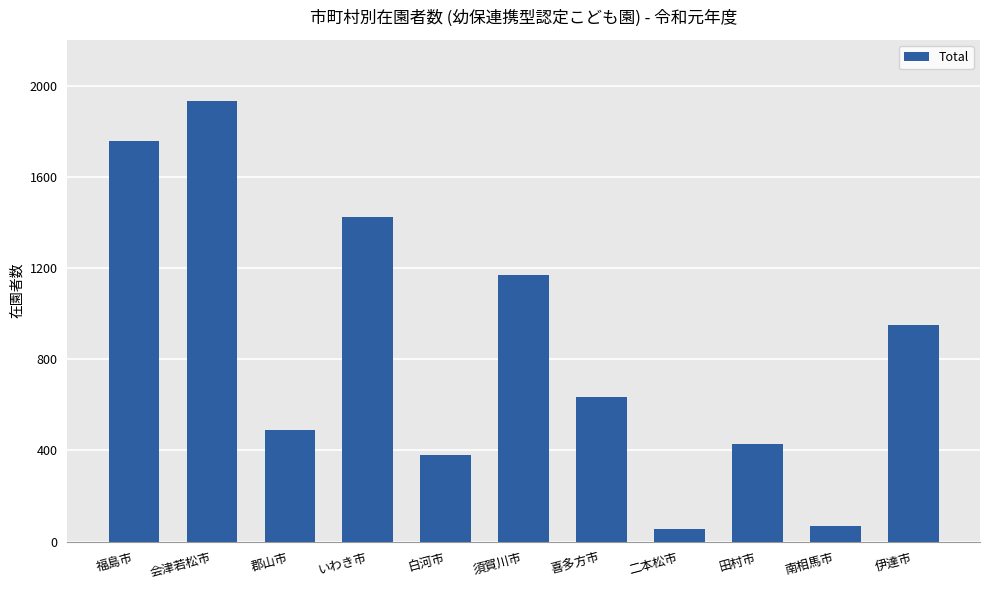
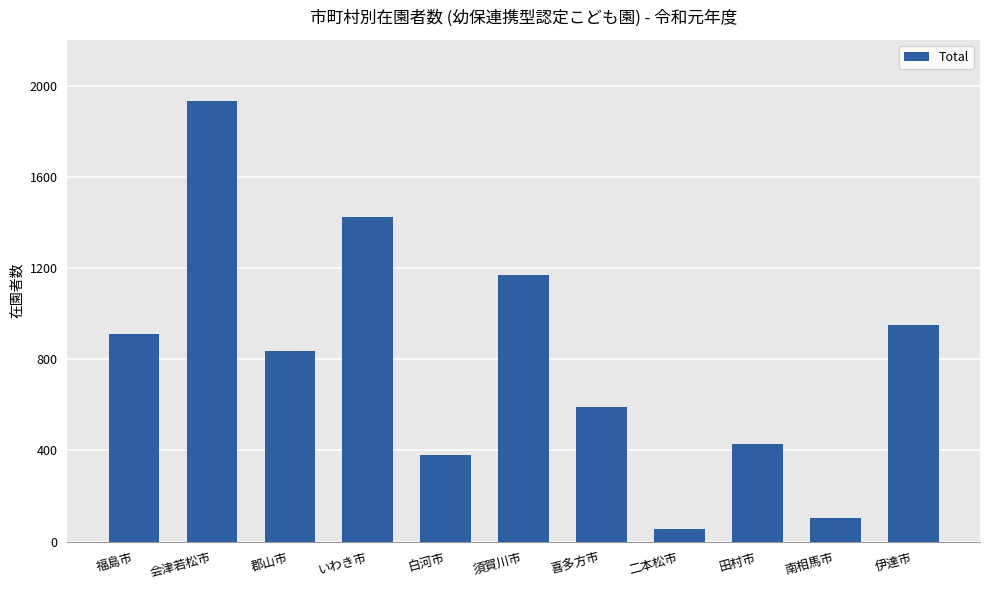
福島市: 1760 -> 910
郡山市: 490 -> 830
喜多方市: 630 -> 590
南相馬市: 70 -> 110
